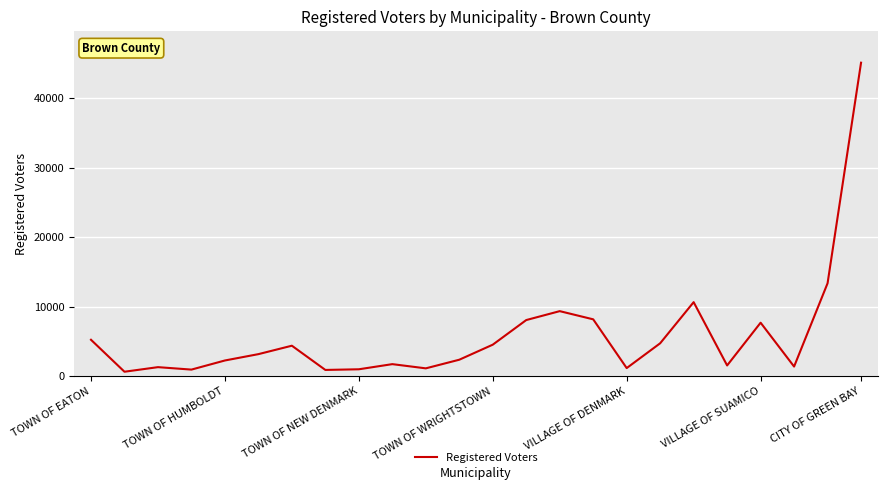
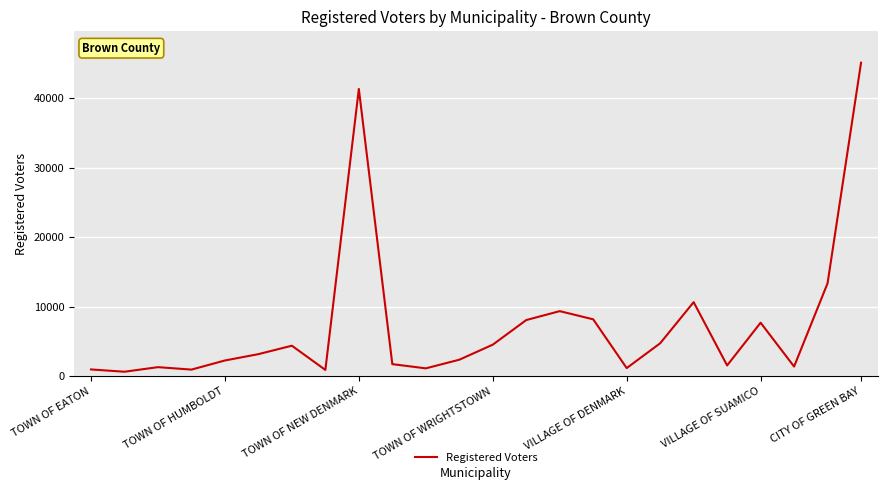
TOWN OF EATON: 5000 -> 1000
TOWN OF NEW DENMARK: 1000 -> 41000
